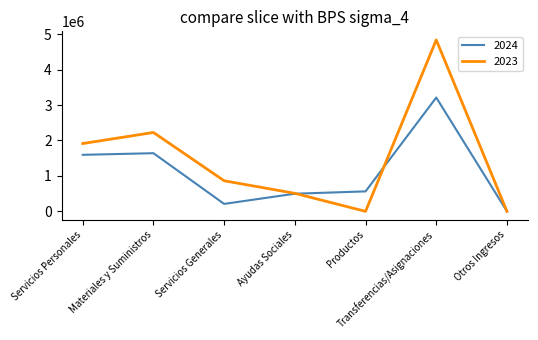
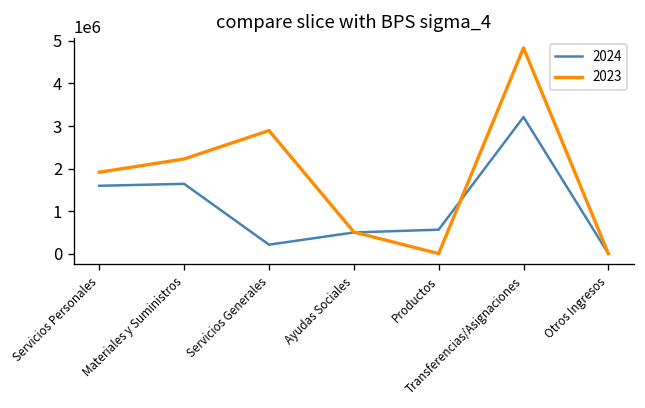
2023, Servicios Generales: 900000 -> 2900000
